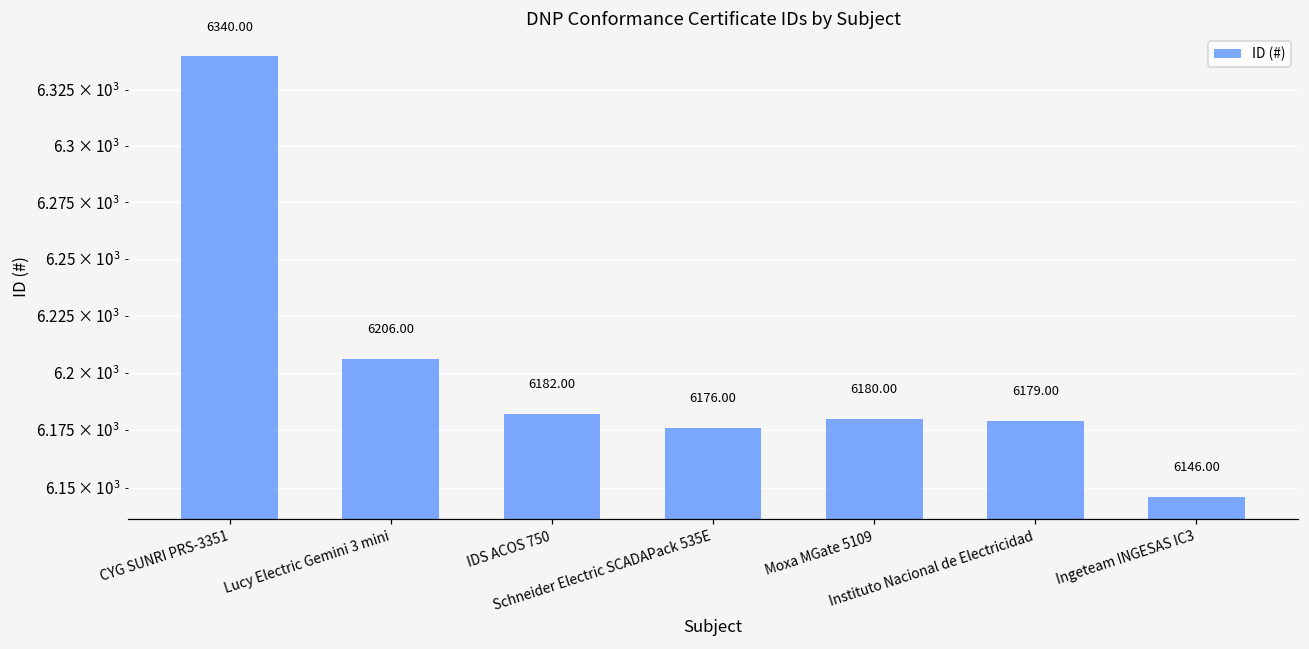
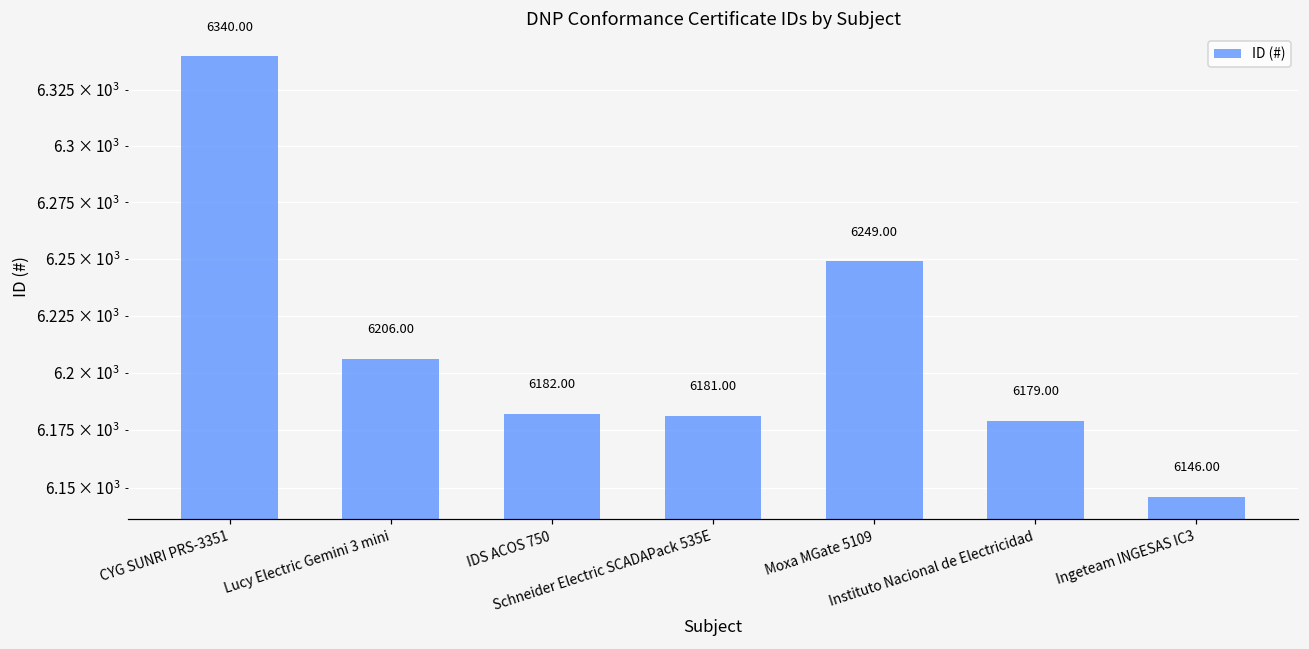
Schneider Electric SCADAPack 535E: 6176.00 -> 6181.00
Moxa MGate 5109: 6180.00 -> 6249.00
